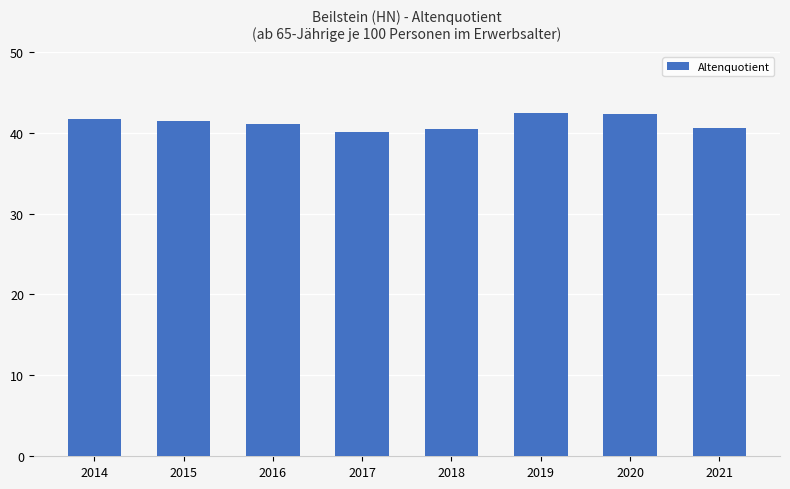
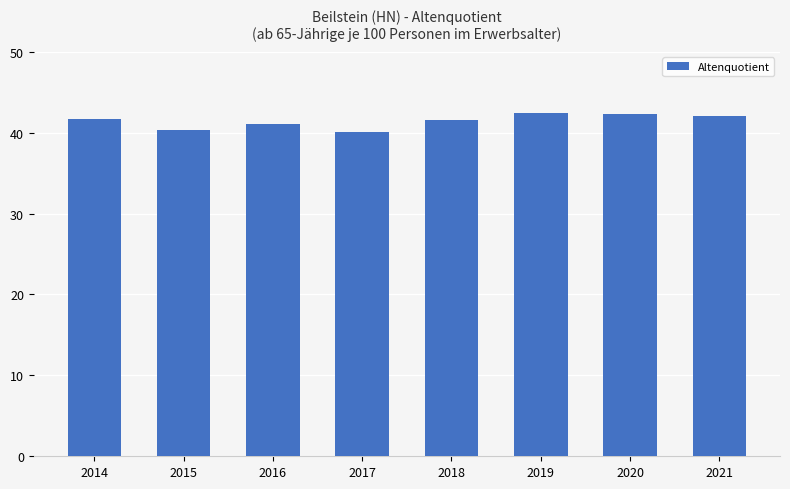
2015: 42 -> 40
2018: 40 -> 42
2021: 41 -> 42
